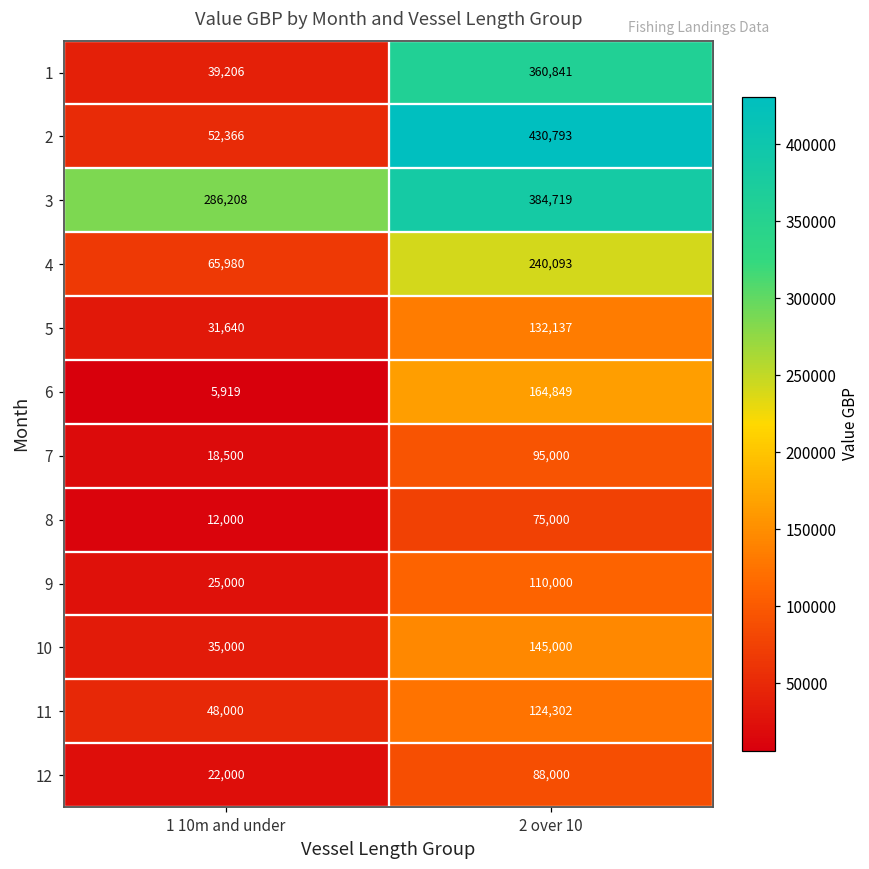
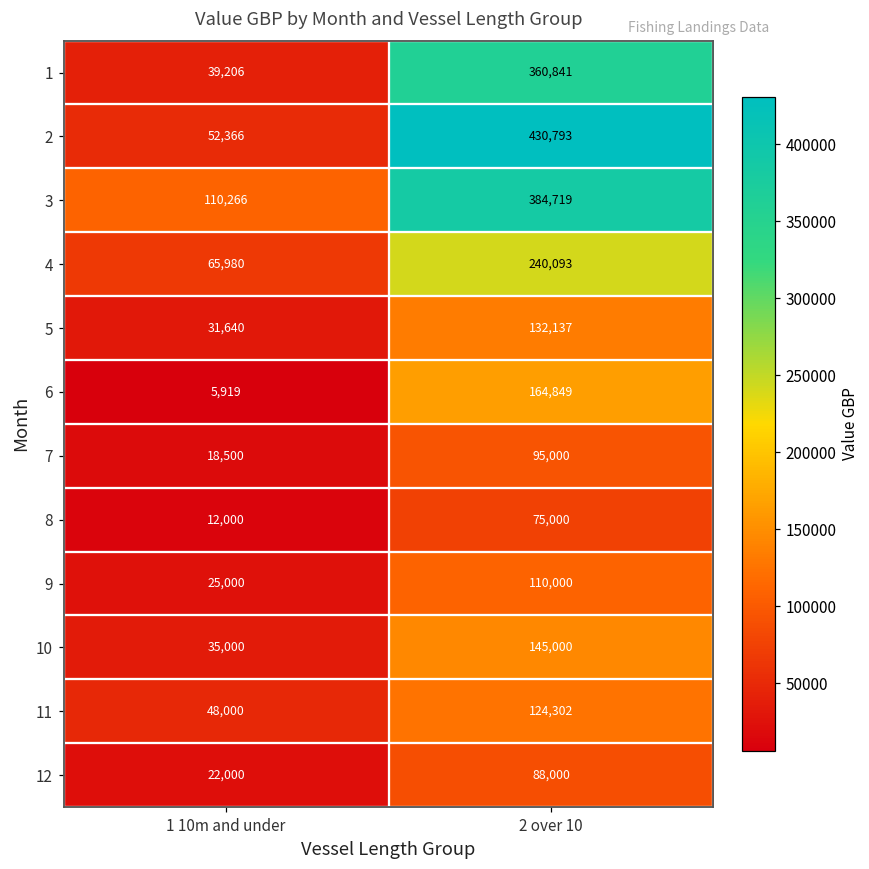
3, 1 10m and under: 286,208 -> 110,266
